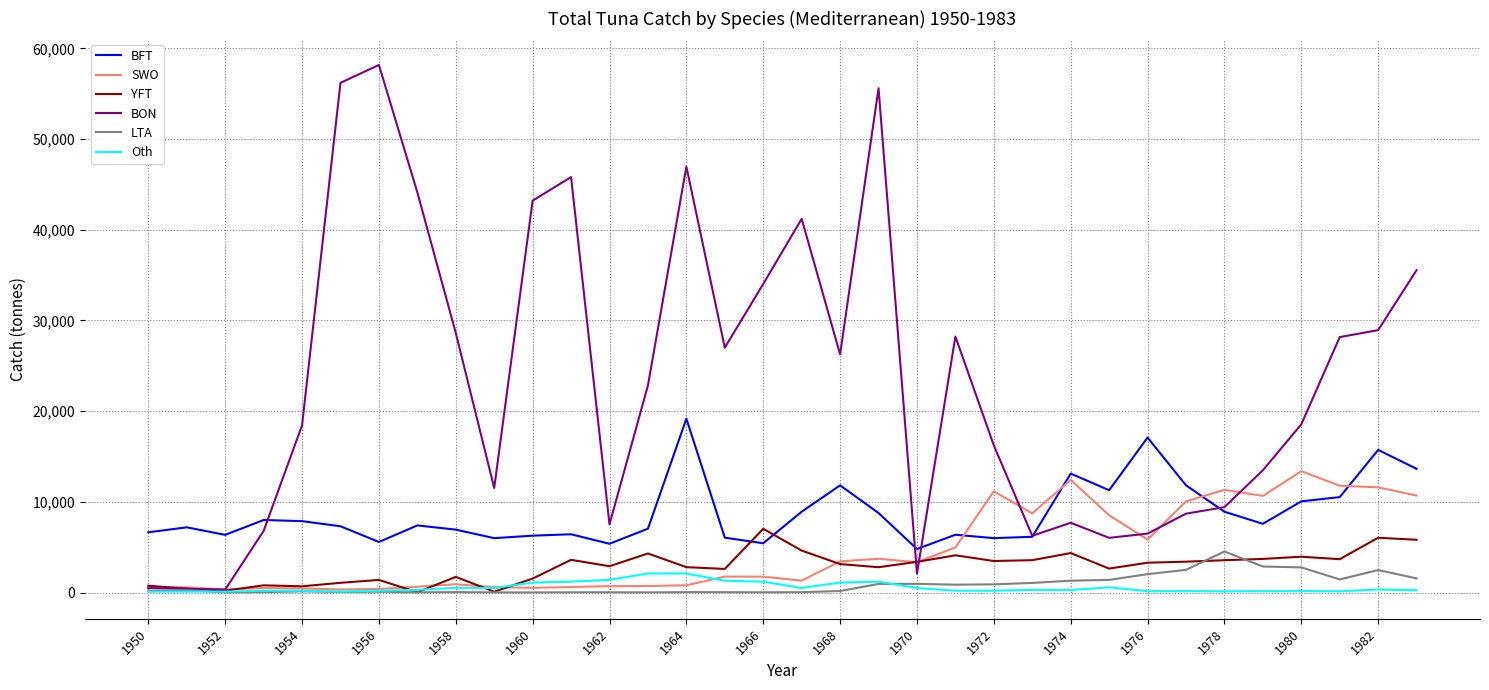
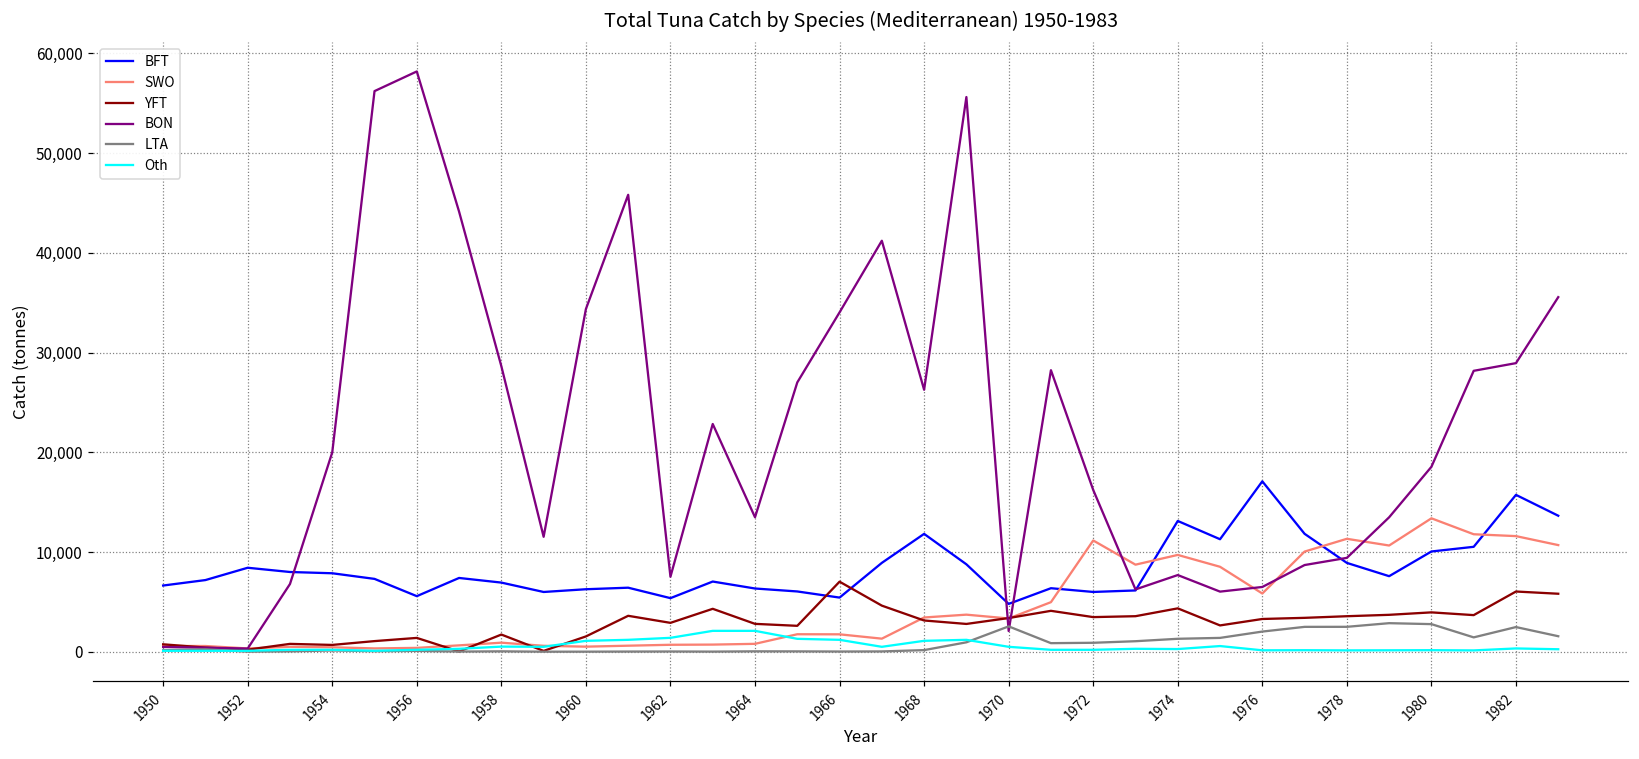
BFT, 1952: 6,000 -> 8,000
BON, 1954: 18,000 -> 20,000
BON, 1960: 43,000 -> 34,000
BFT, 1964: 19,000 -> 6,000
BON, 1964: 47,000 -> 13,000
LTA, 1970: 1,000 -> 3,000
SWO, 1974: 12,000 -> 10,000
LTA, 1978: 5,000 -> 3,000
